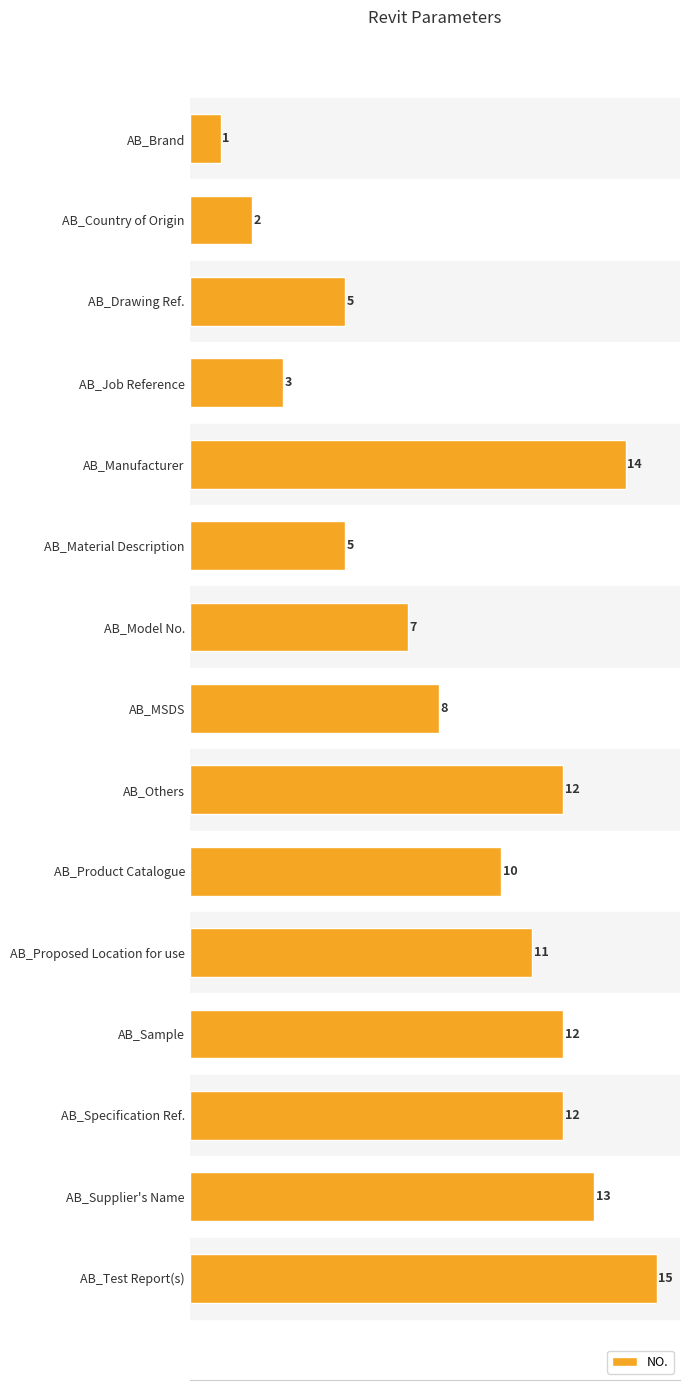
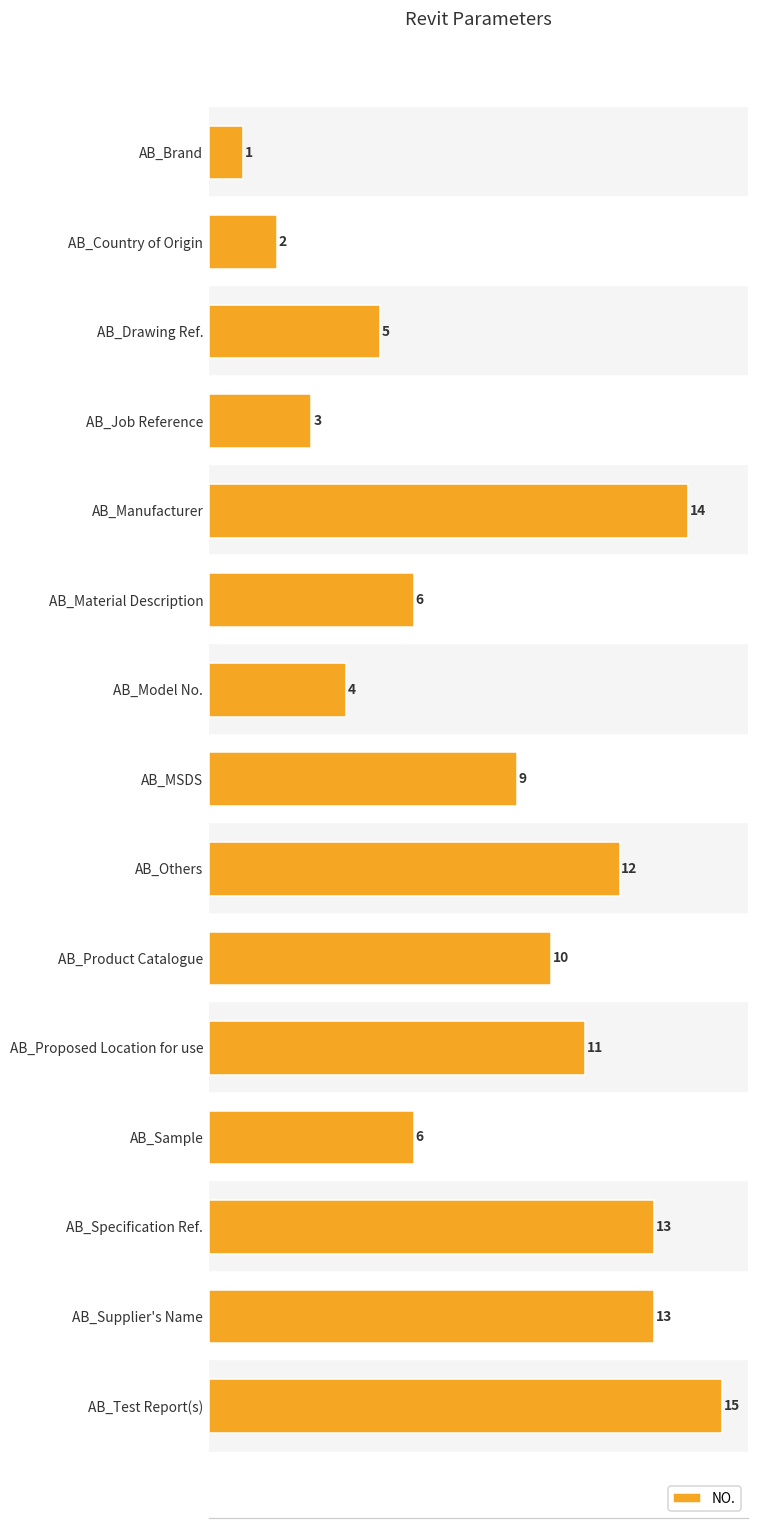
AB_Material Description: 5 -> 6
AB_Model No.: 7 -> 4
AB_MSDS: 8 -> 9
AB_Sample: 12 -> 6
AB_Specification Ref.: 12 -> 13
